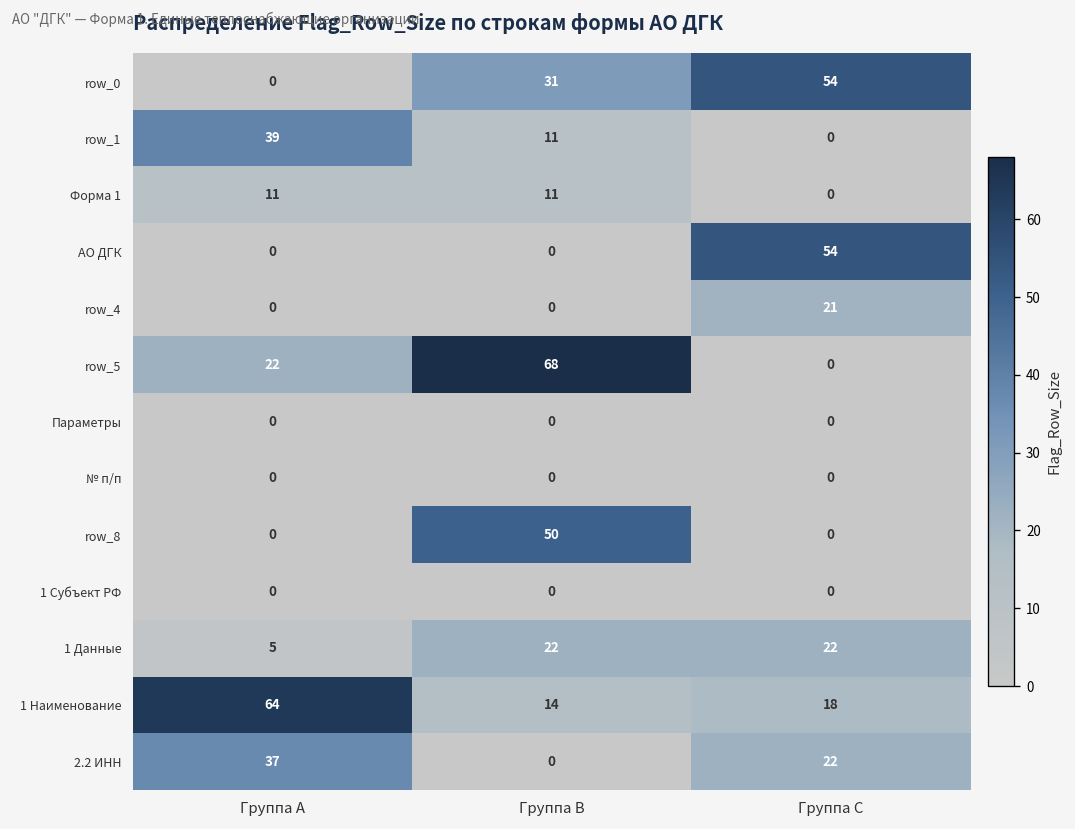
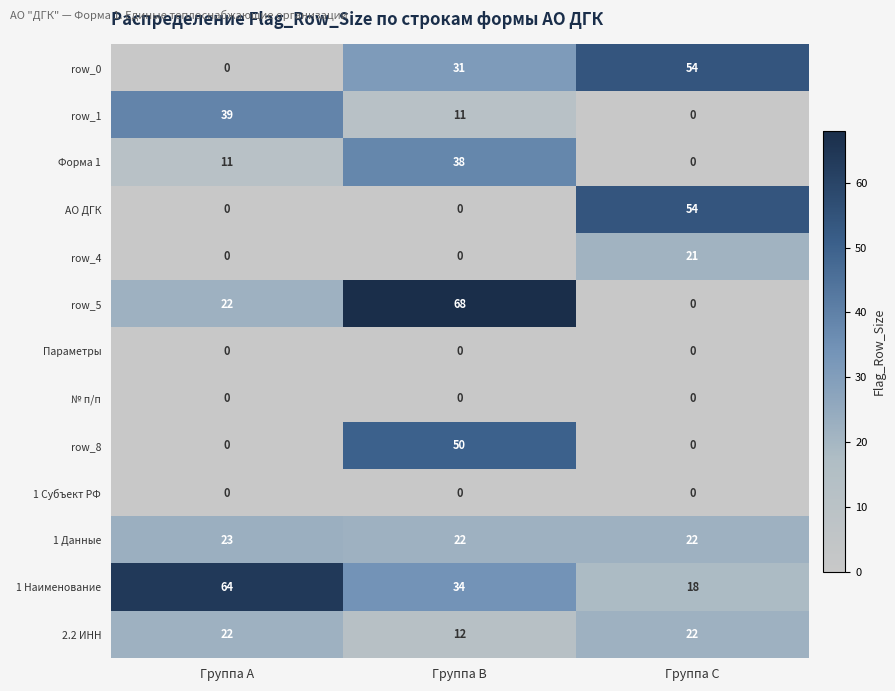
Форма 1, Группа B: 11 -> 38
1 Данные, Группа A: 5 -> 23
1 Наименование, Группа B: 14 -> 34
2.2 ИНН, Группа A: 37 -> 22
2.2 ИНН, Группа B: 0 -> 12
